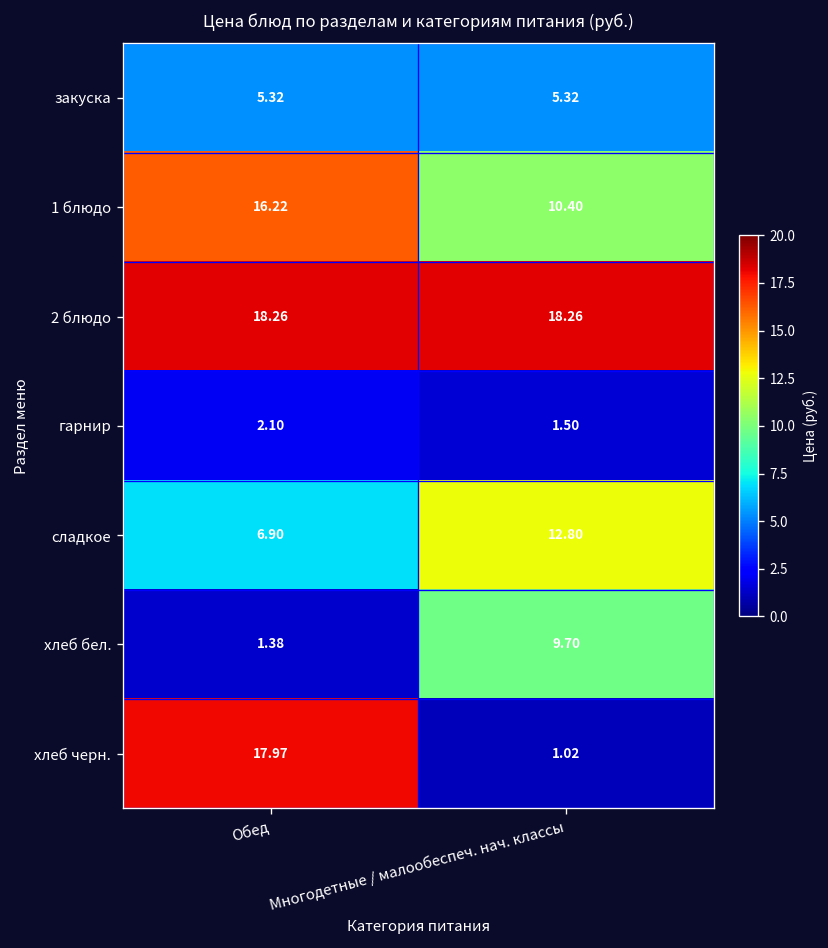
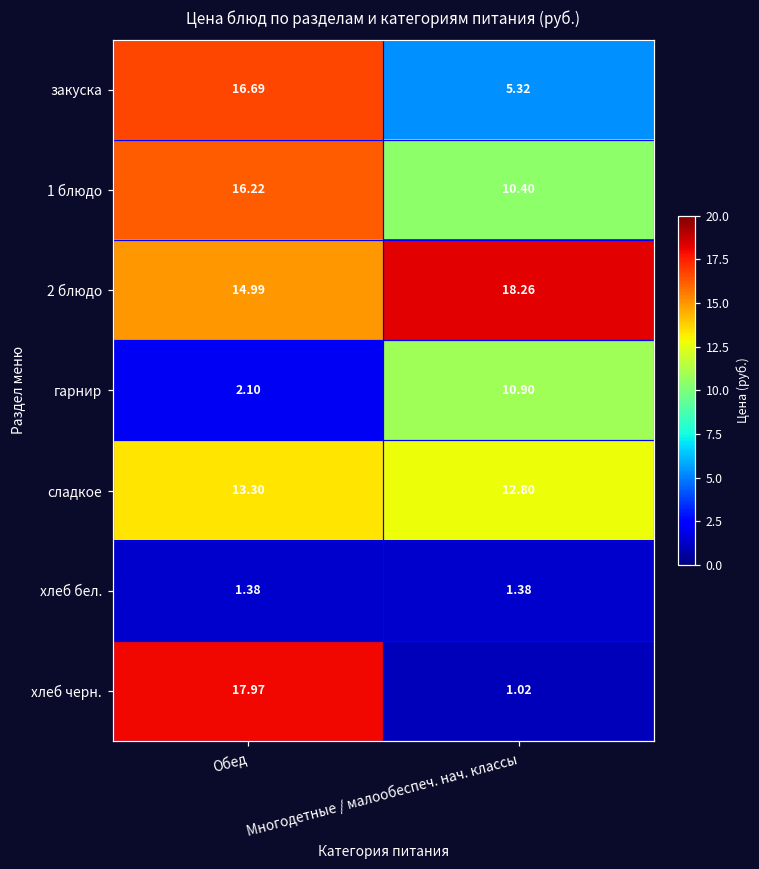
закуска, Обед: 5.32 -> 16.69
2 блюдо, Обед: 18.26 -> 14.99
гарнир, Многодетные / малообеспеч. нач. классы: 1.50 -> 10.90
сладкое, Обед: 6.90 -> 13.30
хлеб бел., Многодетные / малообеспеч. нач. классы: 9.70 -> 1.38
